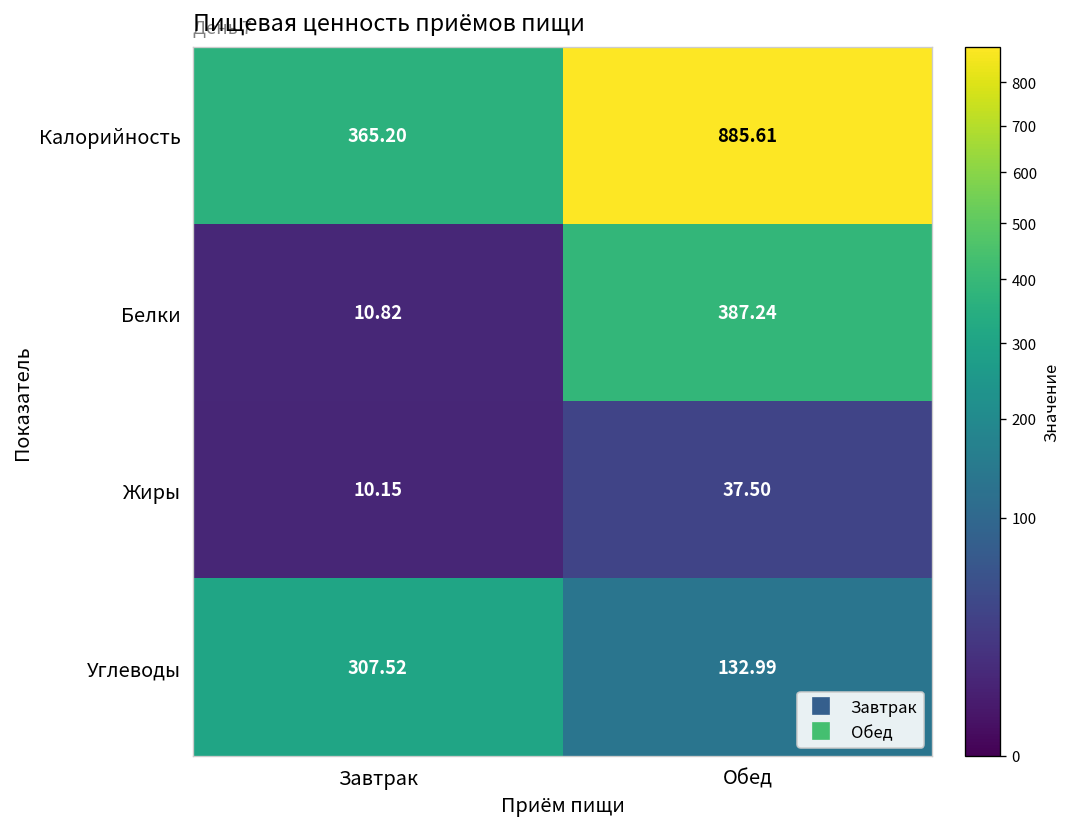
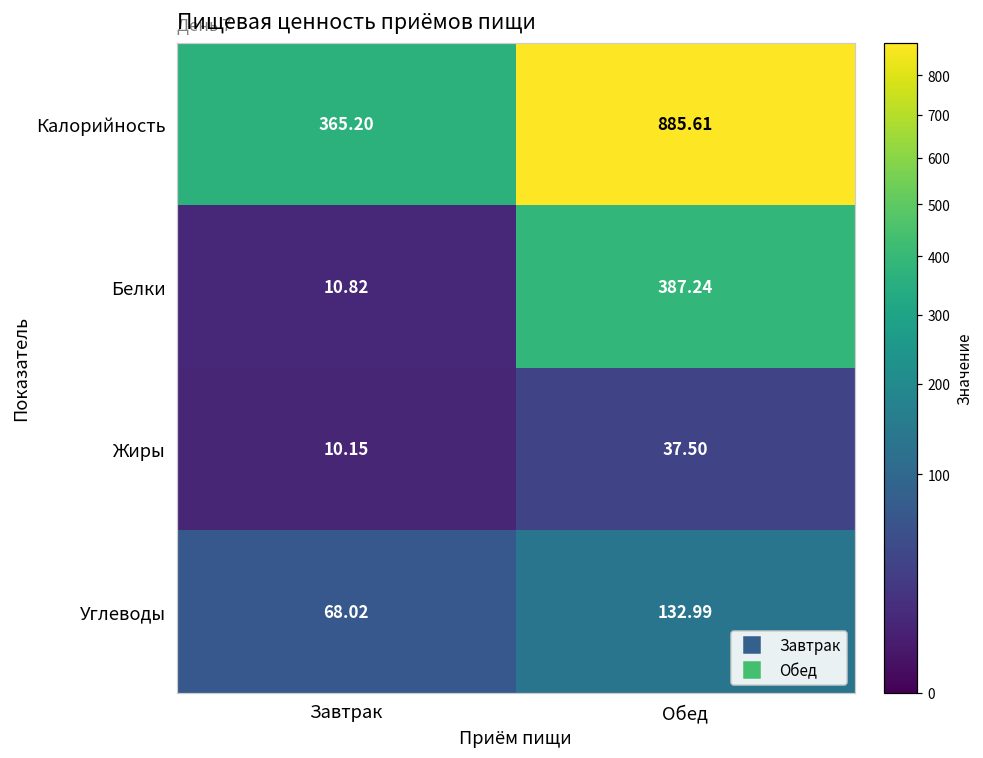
Углеводы, Завтрак: 307.52 -> 68.02
